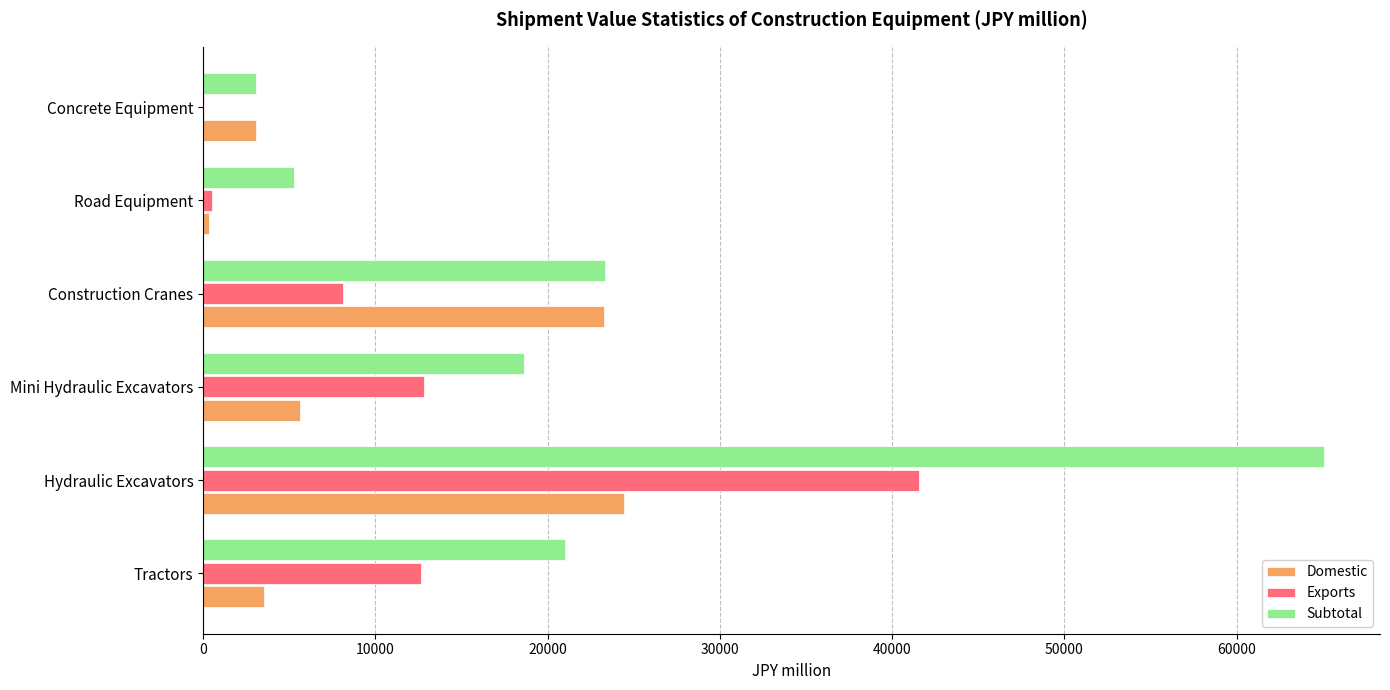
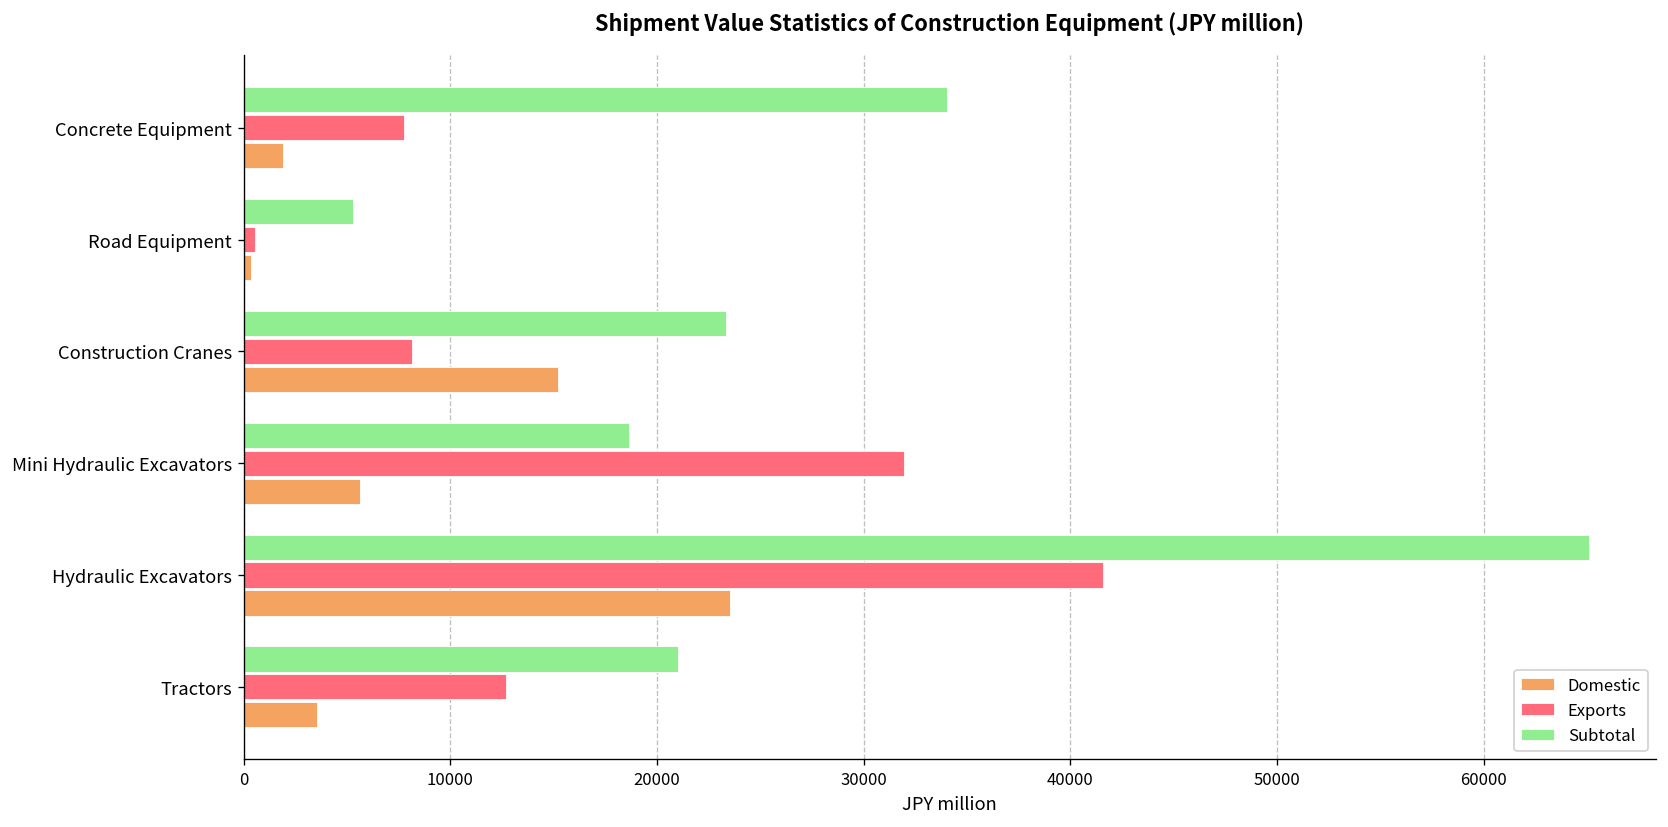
Subtotal, Concrete Equipment: 3100 -> 34000
Exports, Concrete Equipment: 100 -> 7700
Domestic, Concrete Equipment: 3100 -> 1900
Domestic, Construction Cranes: 23300 -> 15200
Exports, Mini Hydraulic Excavators: 12800 -> 31900
Domestic, Hydraulic Excavators: 24400 -> 23500
